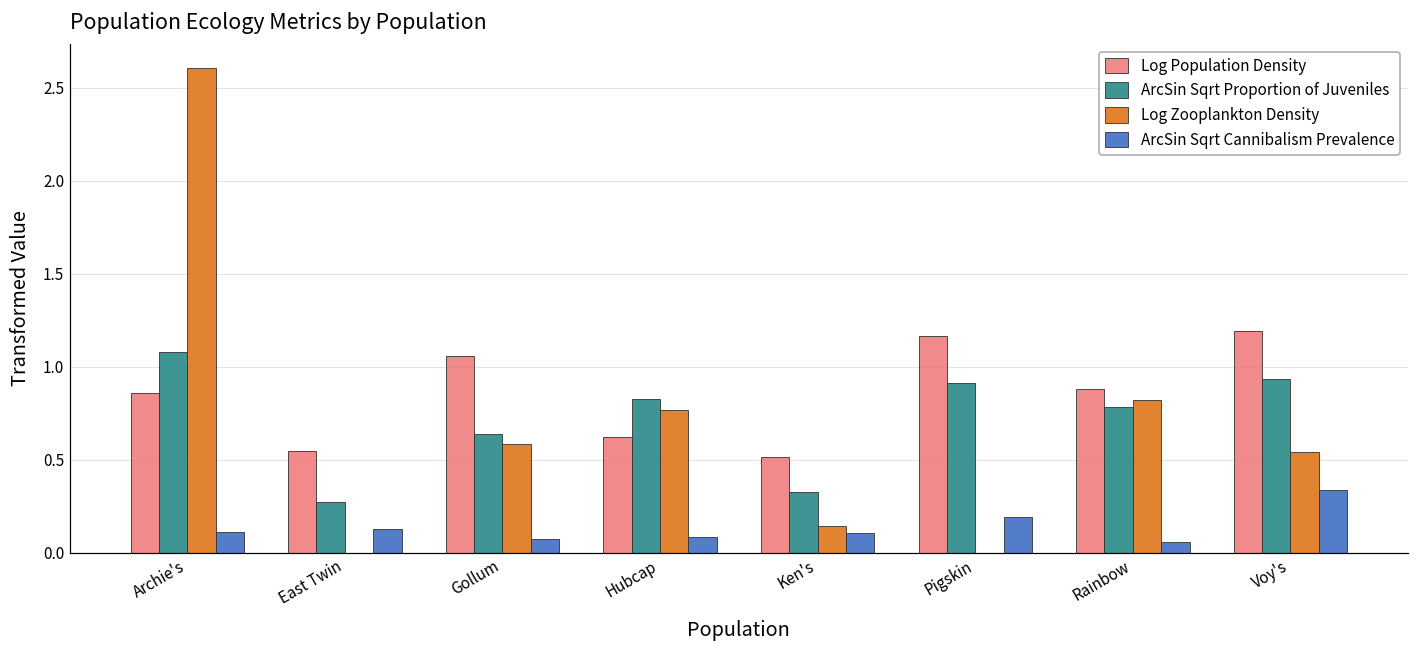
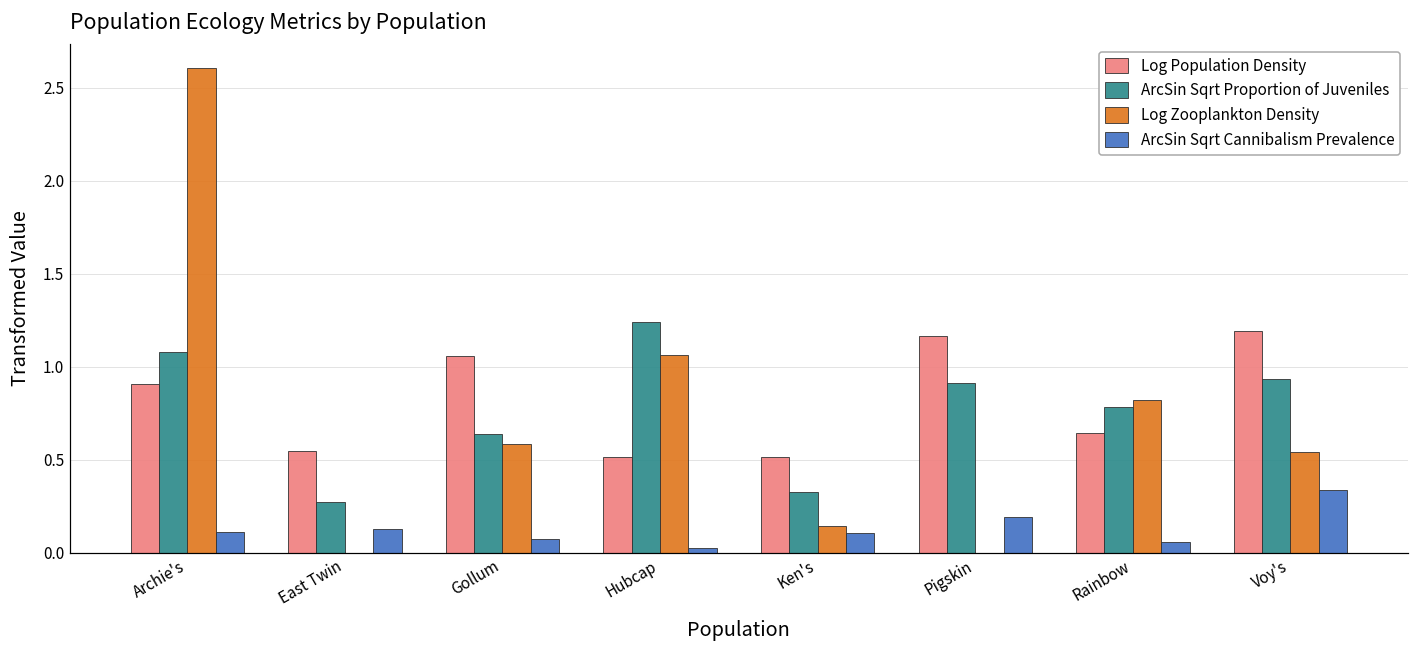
Log Population Density, Archie's: 0.86 -> 0.91
Log Population Density, Hubcap: 0.62 -> 0.52
ArcSin Sqrt Proportion of Juveniles, Hubcap: 0.83 -> 1.24
Log Zooplankton Density, Hubcap: 0.77 -> 1.06
ArcSin Sqrt Cannibalism Prevalence, Hubcap: 0.09 -> 0.03
Log Population Density, Rainbow: 0.88 -> 0.64
